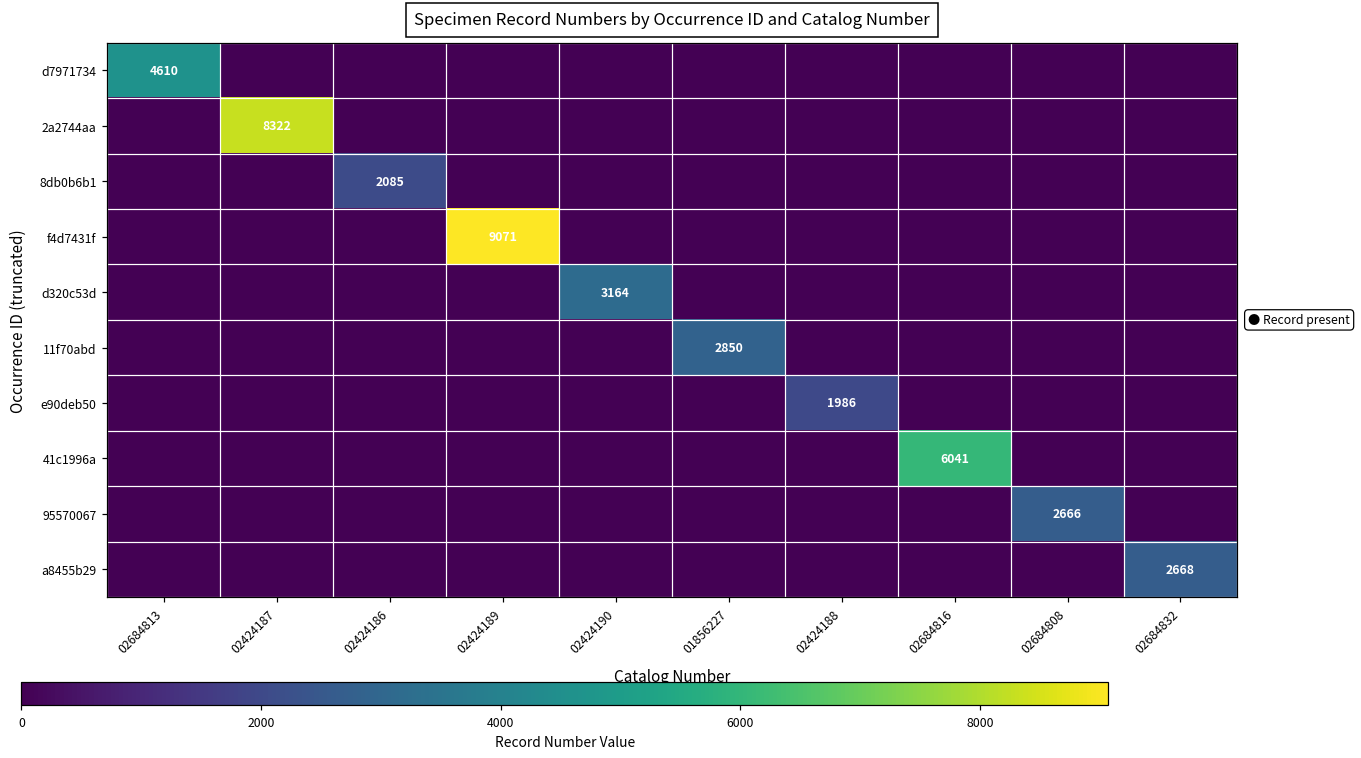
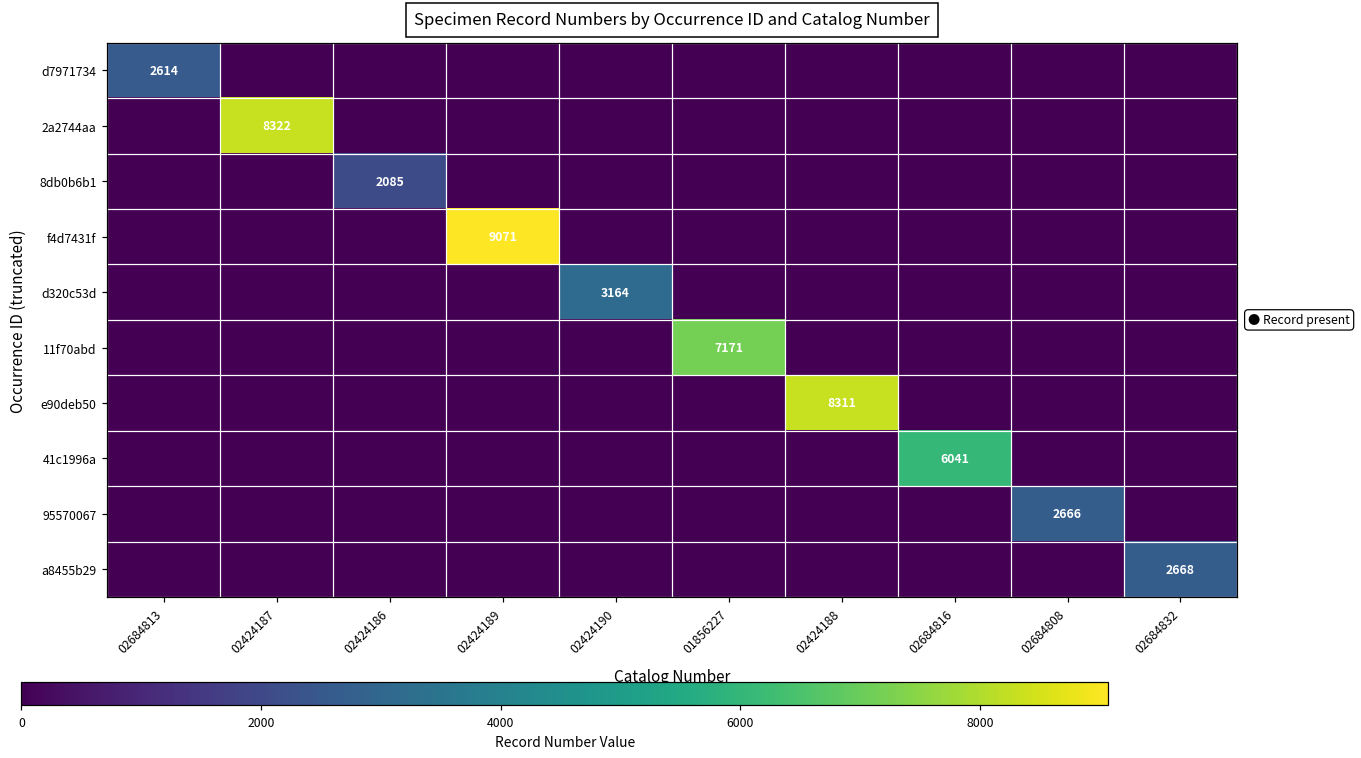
d7971734, 02684813: 4610 -> 2614
11f70abd, 01856227: 2850 -> 7171
e90deb50, 02424188: 1986 -> 8311
